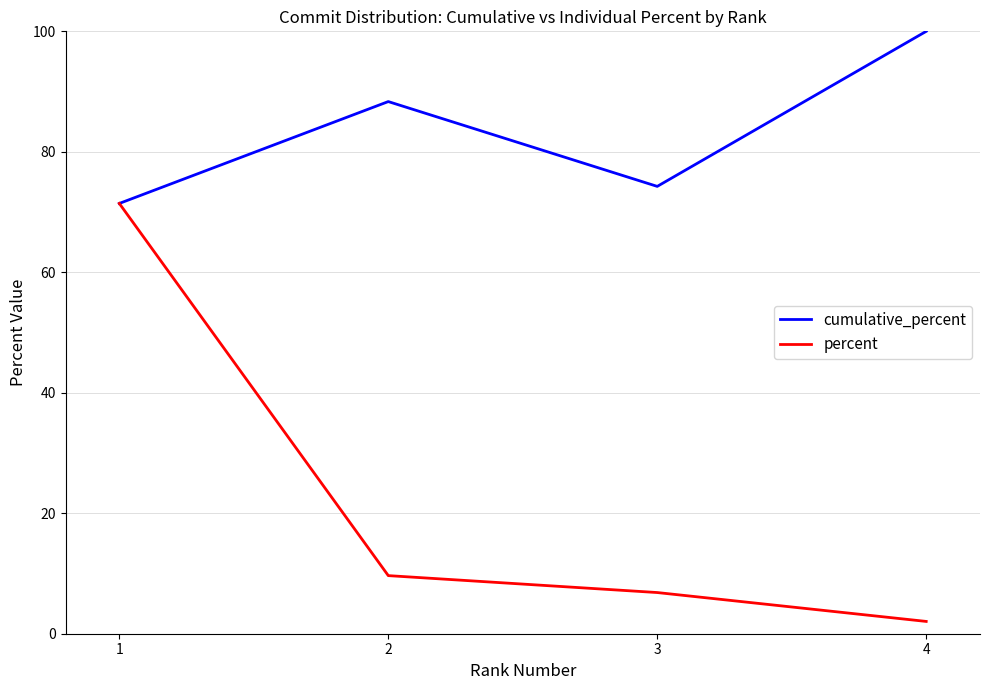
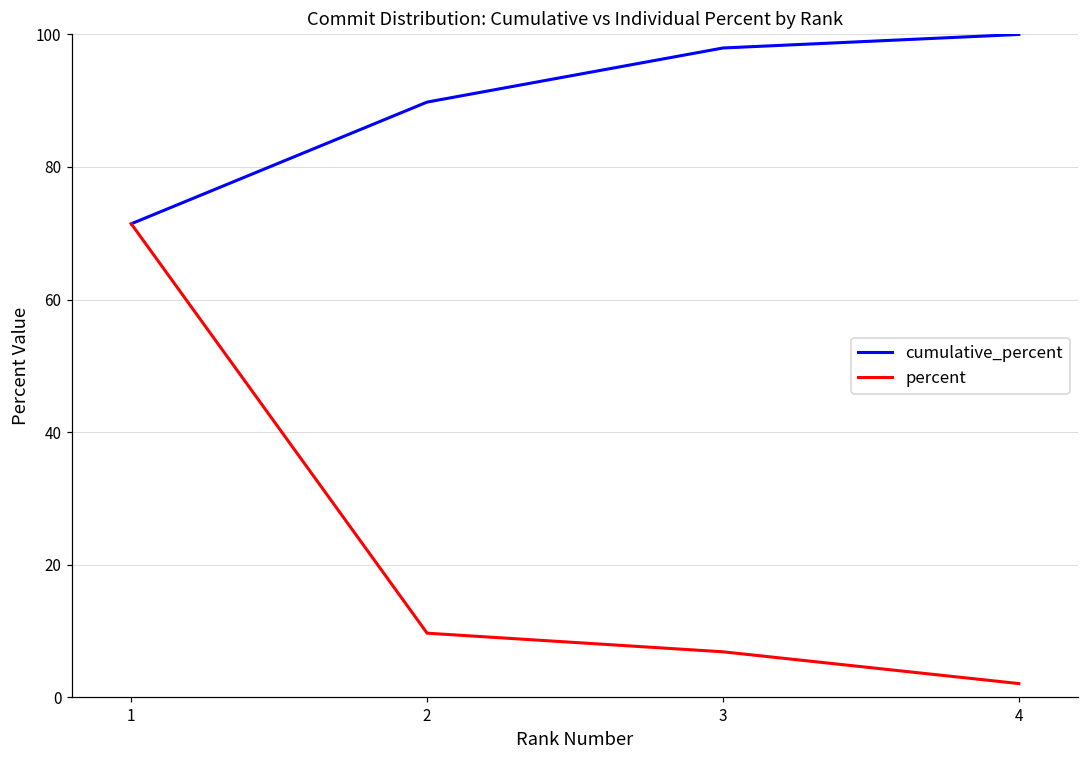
cumulative_percent, 2: 88 -> 90
cumulative_percent, 3: 74 -> 98
